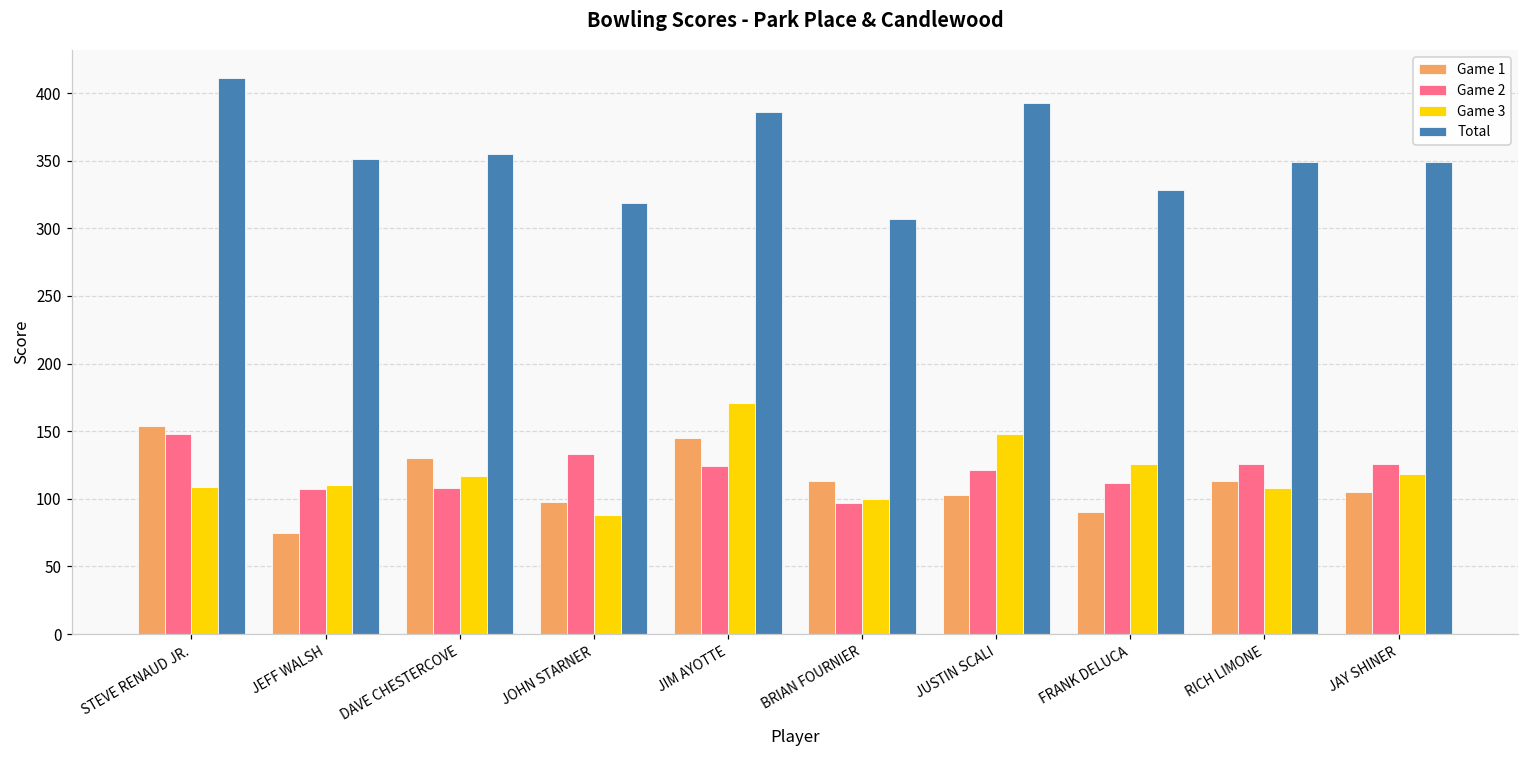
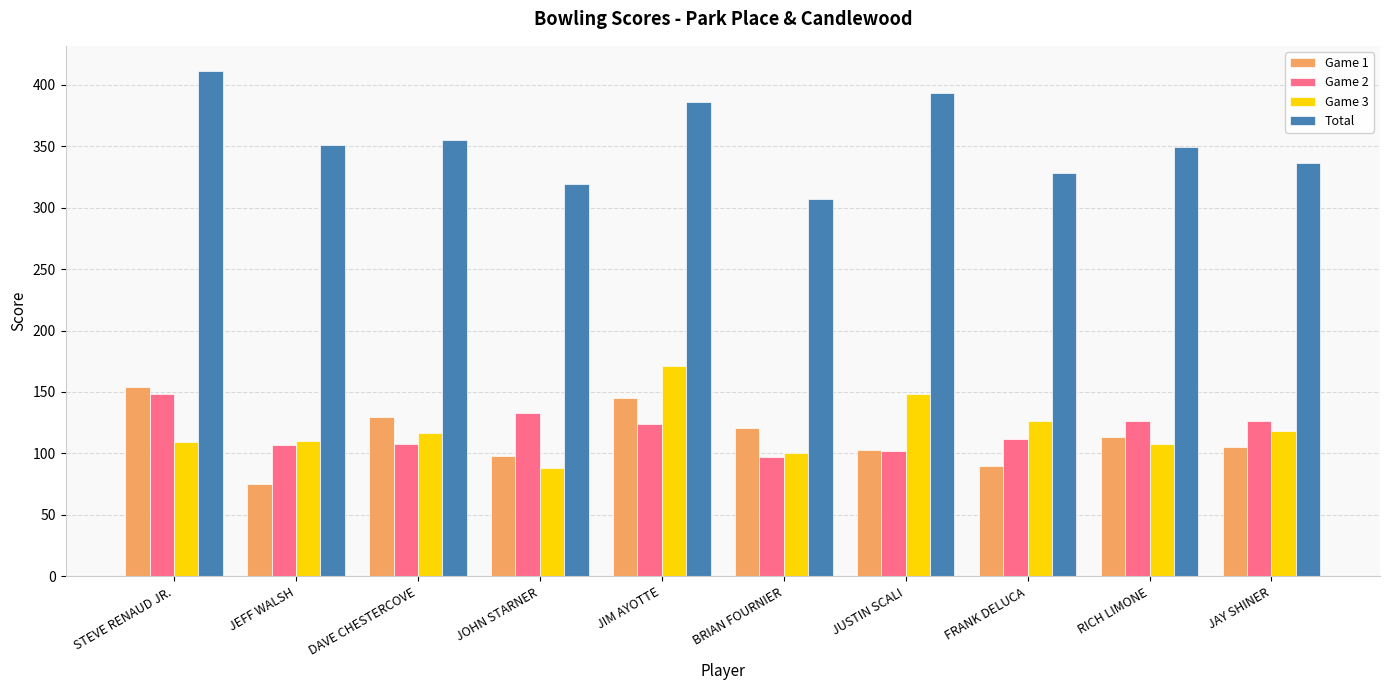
Game 1, BRIAN FOURNIER: 113 -> 121
Game 2, JUSTIN SCALI: 121 -> 102
Total, JAY SHINER: 349 -> 336
